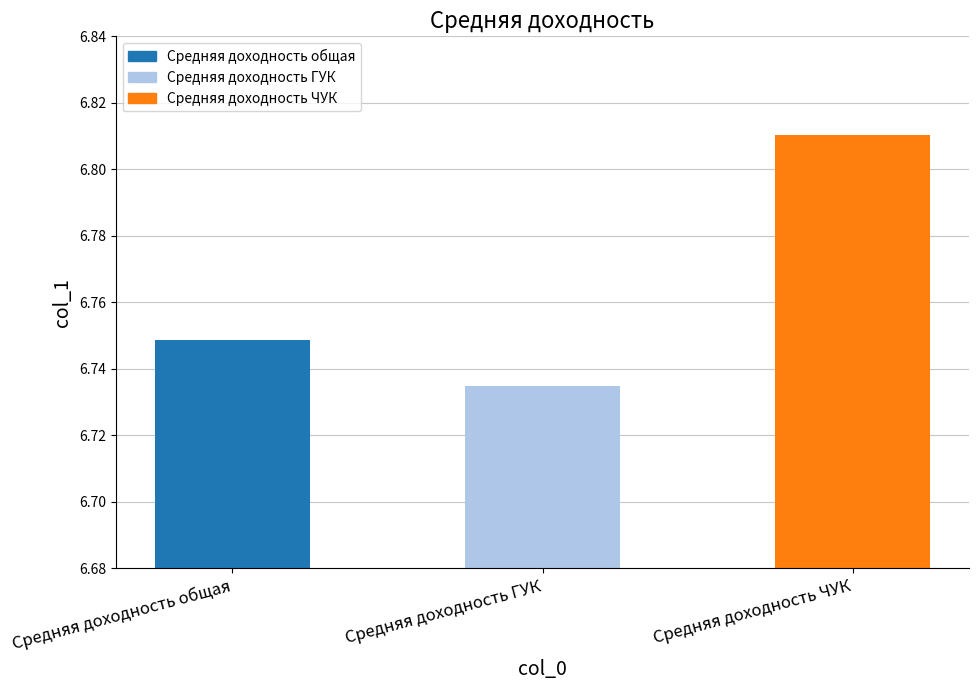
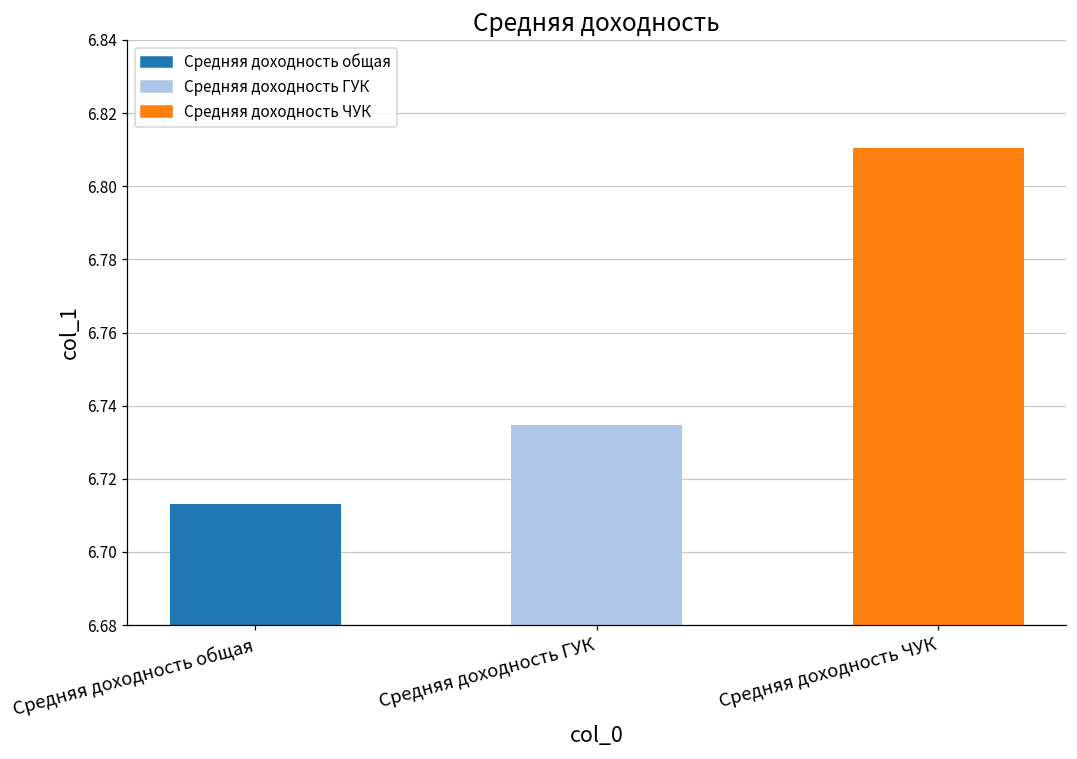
Средняя доходность общая: 6.749 -> 6.713
